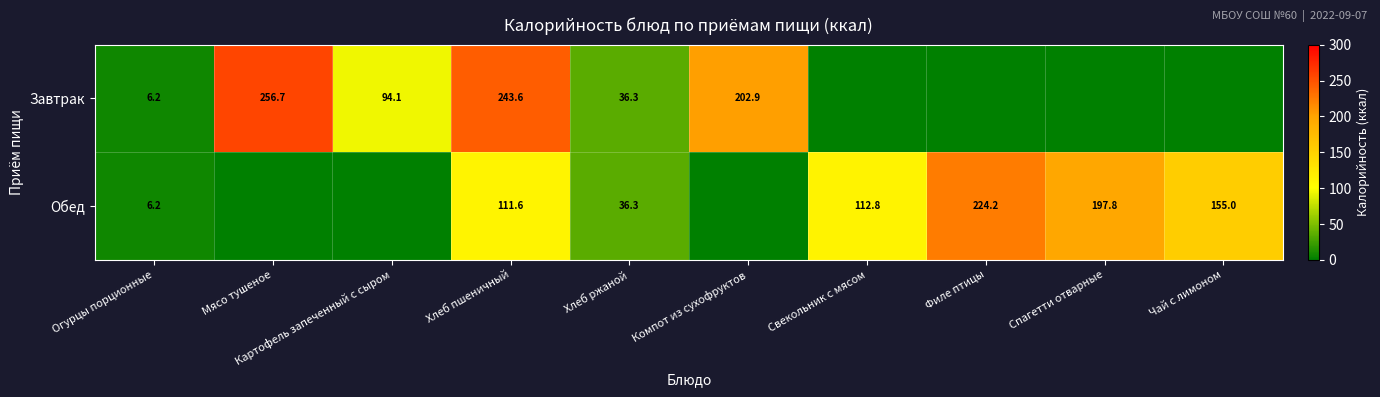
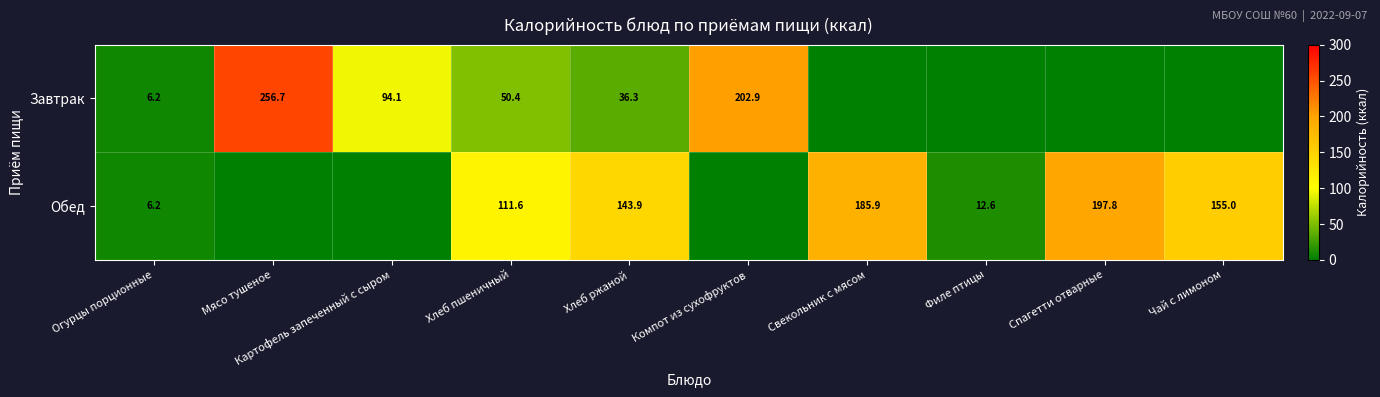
Завтрак, Хлеб пшеничный: 243.6 -> 50.4
Обед, Хлеб ржаной: 36.3 -> 143.9
Обед, Свекольник с мясом: 112.8 -> 185.9
Обед, Филе птицы: 224.2 -> 12.6
